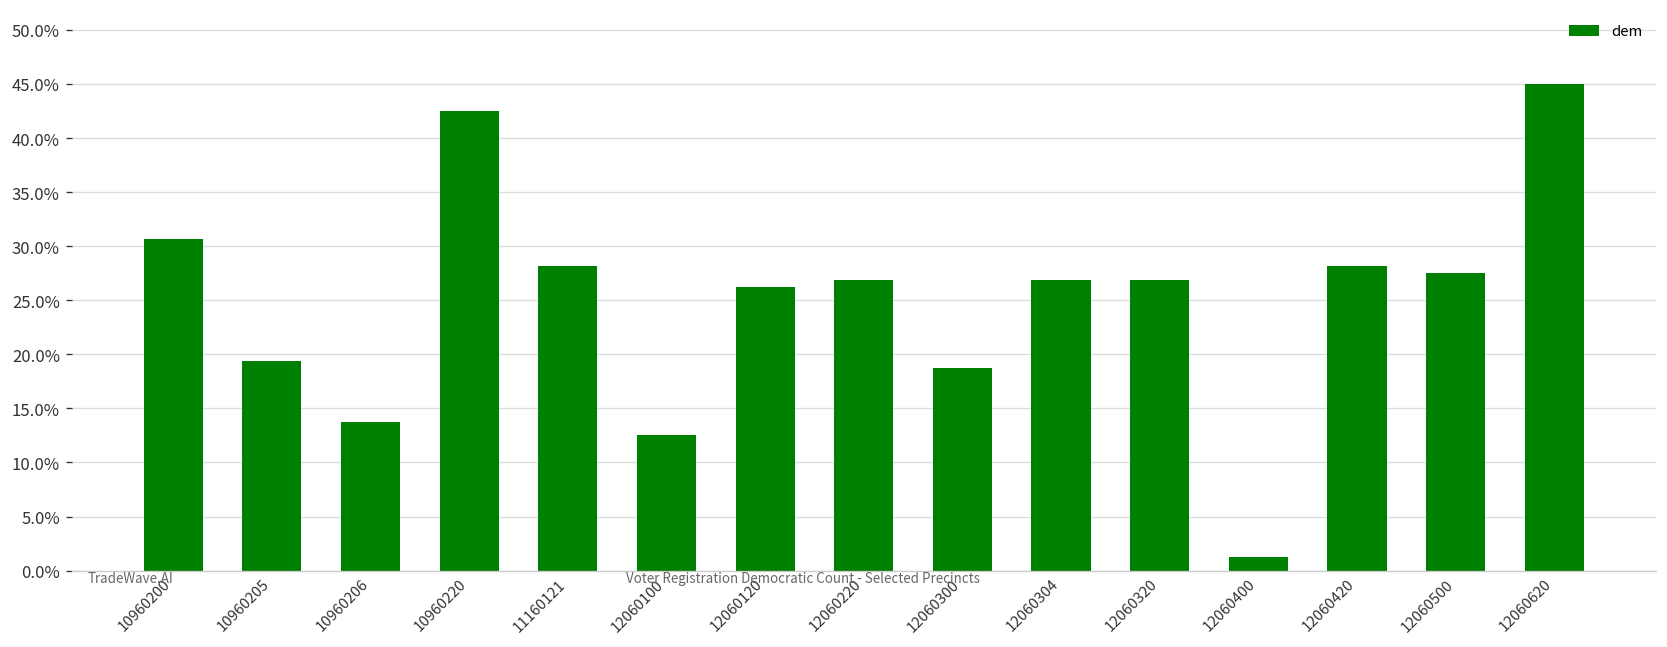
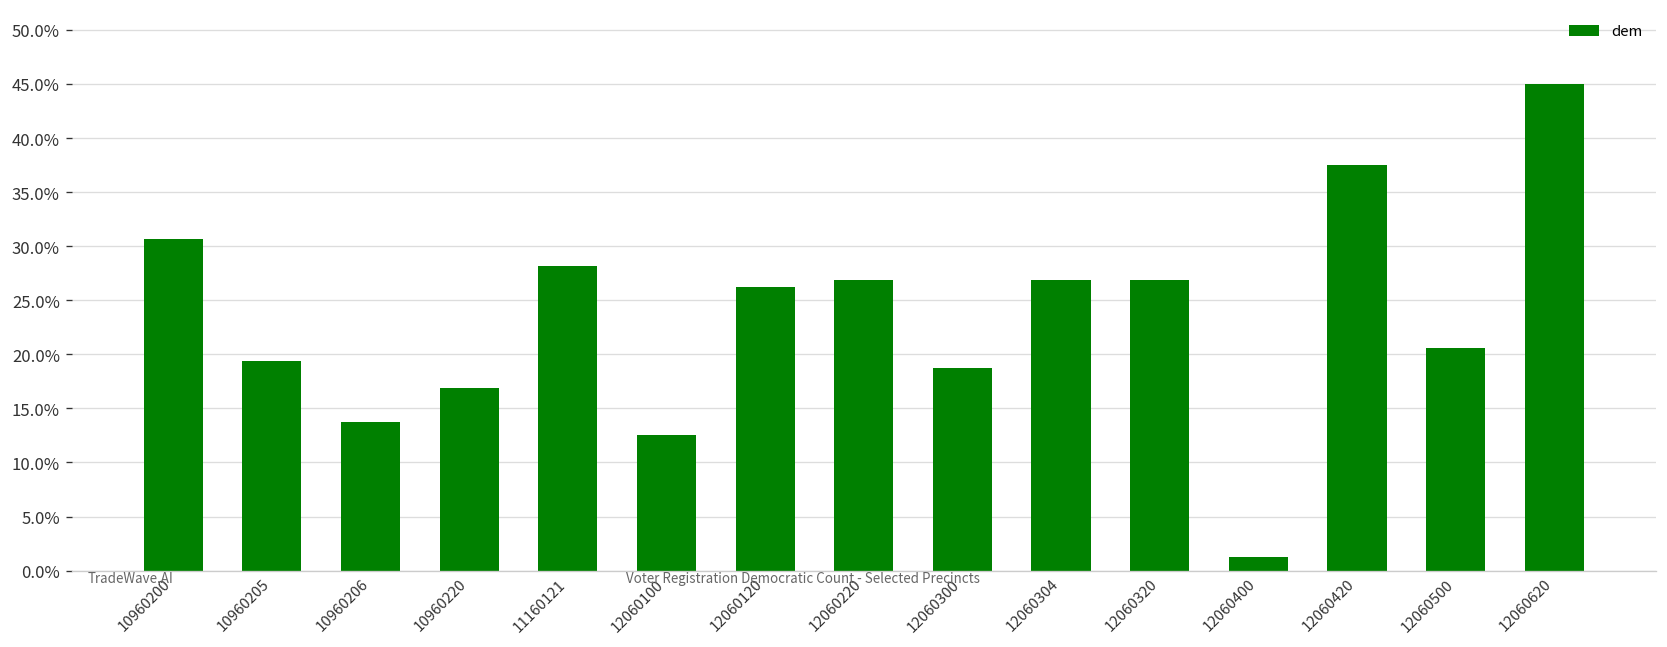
10960220: 43% -> 17%
12060420: 28% -> 38%
12060500: 28% -> 21%
